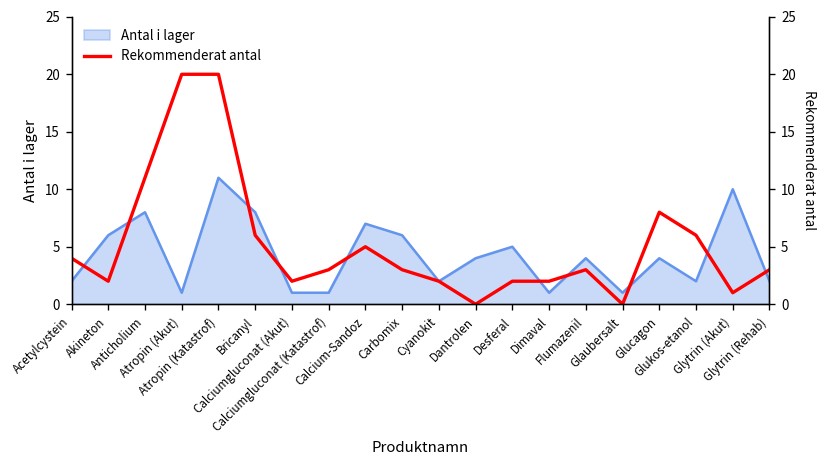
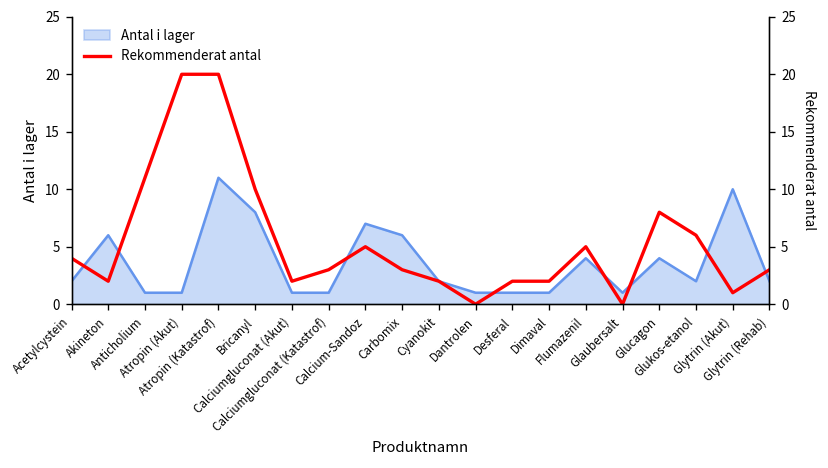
Antal i lager, Anticholium: 8 -> 1
Rekommenderat antal, Bricanyl: 6 -> 10
Antal i lager, Dantrolen: 4 -> 1
Antal i lager, Desferal: 5 -> 1
Rekommenderat antal, Flumazenil: 3 -> 5
